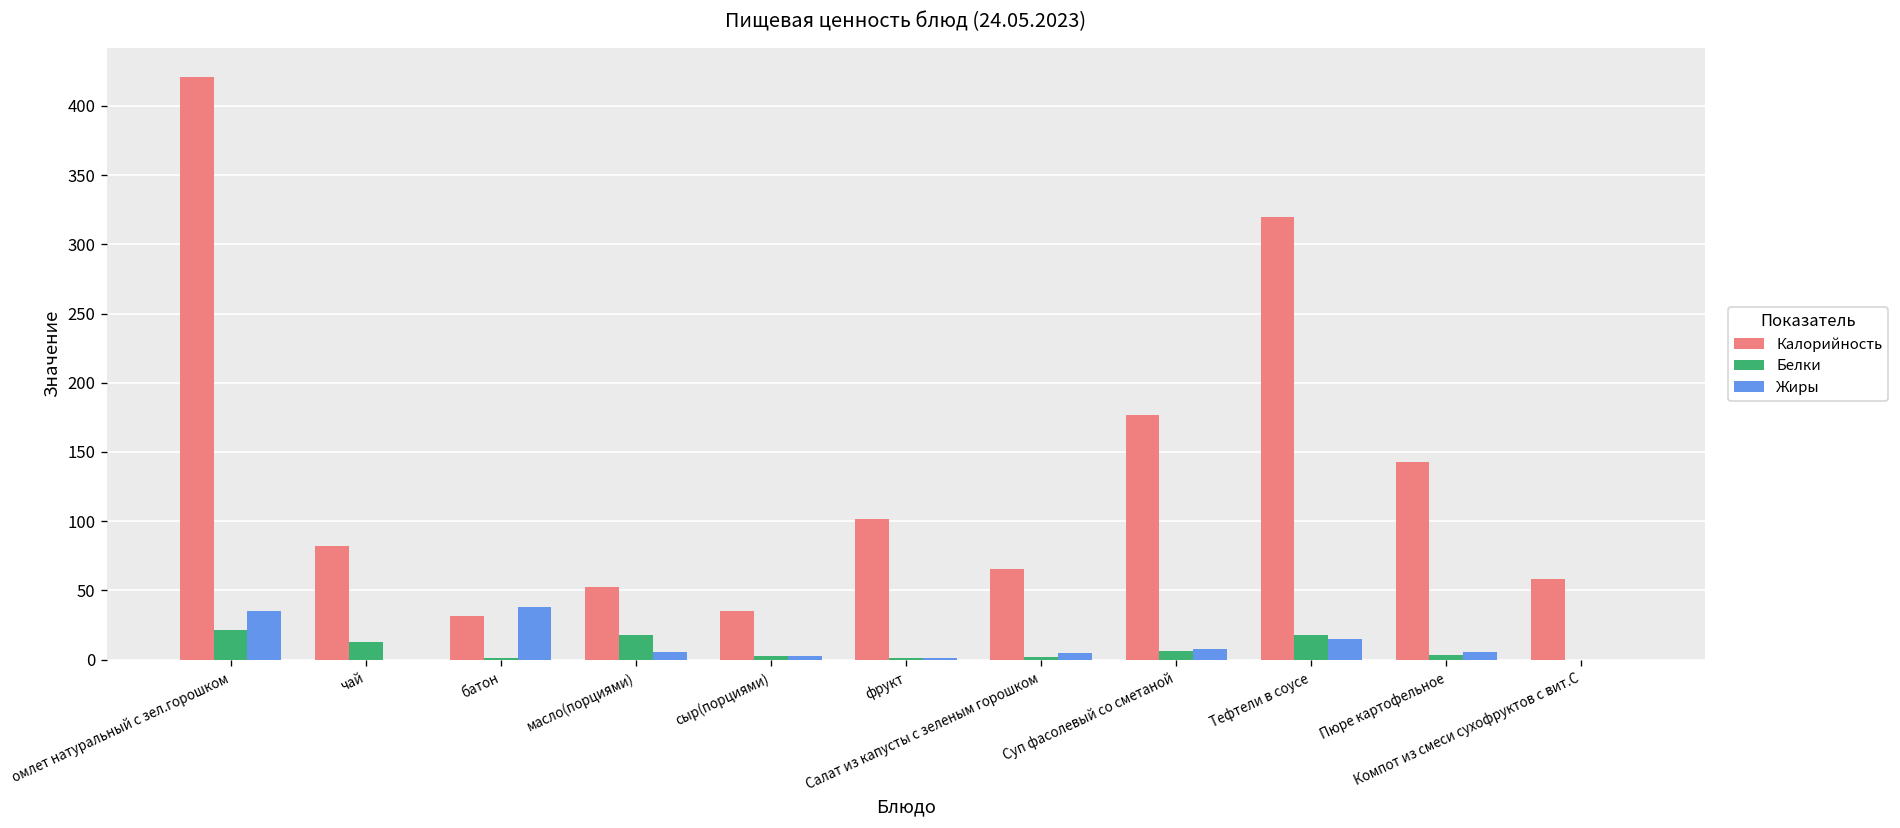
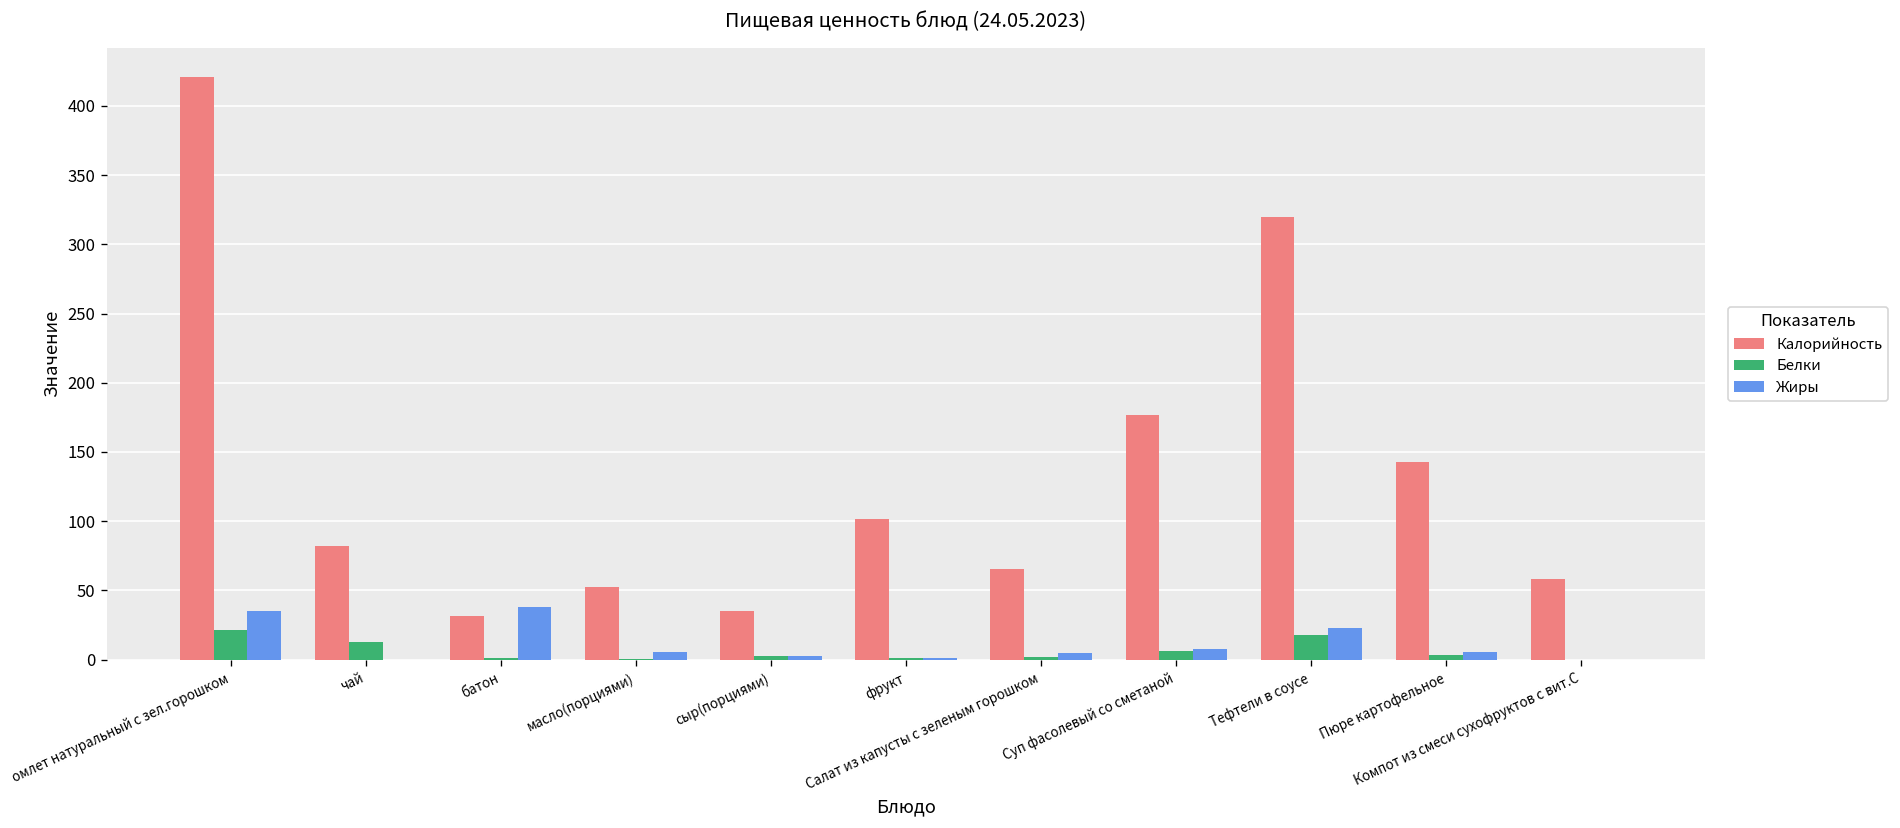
Белки, масло(порциями): 18 -> 0
Жиры, Тефтели в соусе: 15 -> 23
